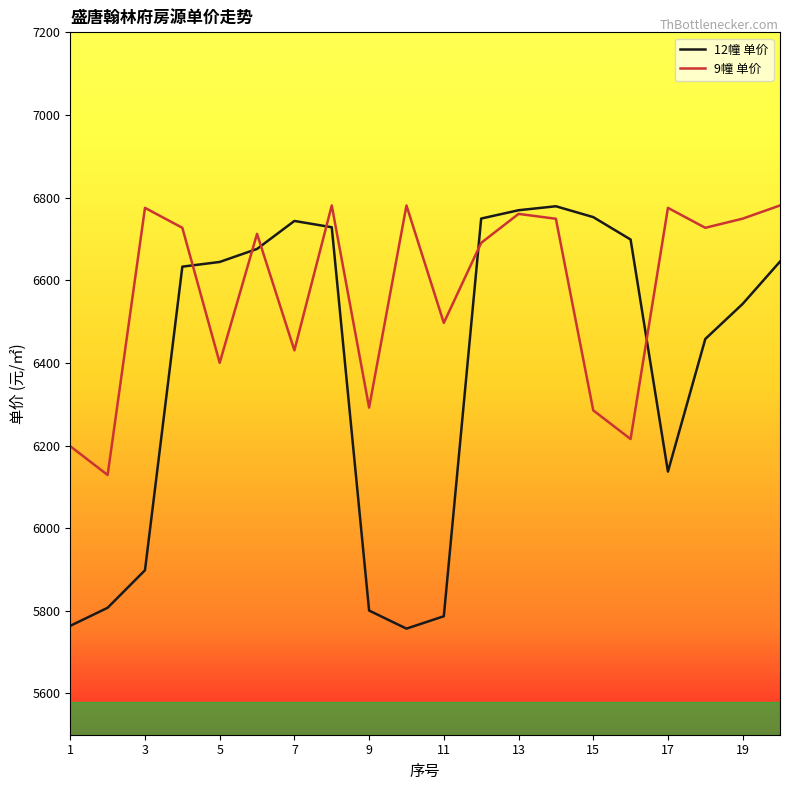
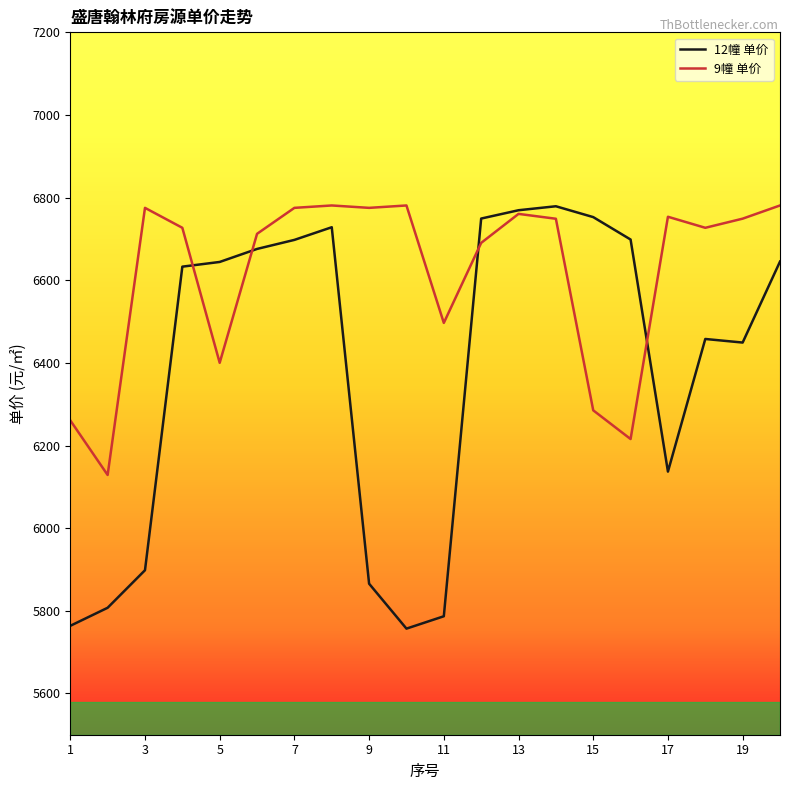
9幢 单价, 1: 6200 -> 6260
12幢 单价, 7: 6740 -> 6700
9幢 单价, 7: 6430 -> 6780
12幢 单价, 9: 5800 -> 5870
9幢 单价, 9: 6290 -> 6780
9幢 单价, 17: 6780 -> 6750
12幢 单价, 19: 6540 -> 6450
